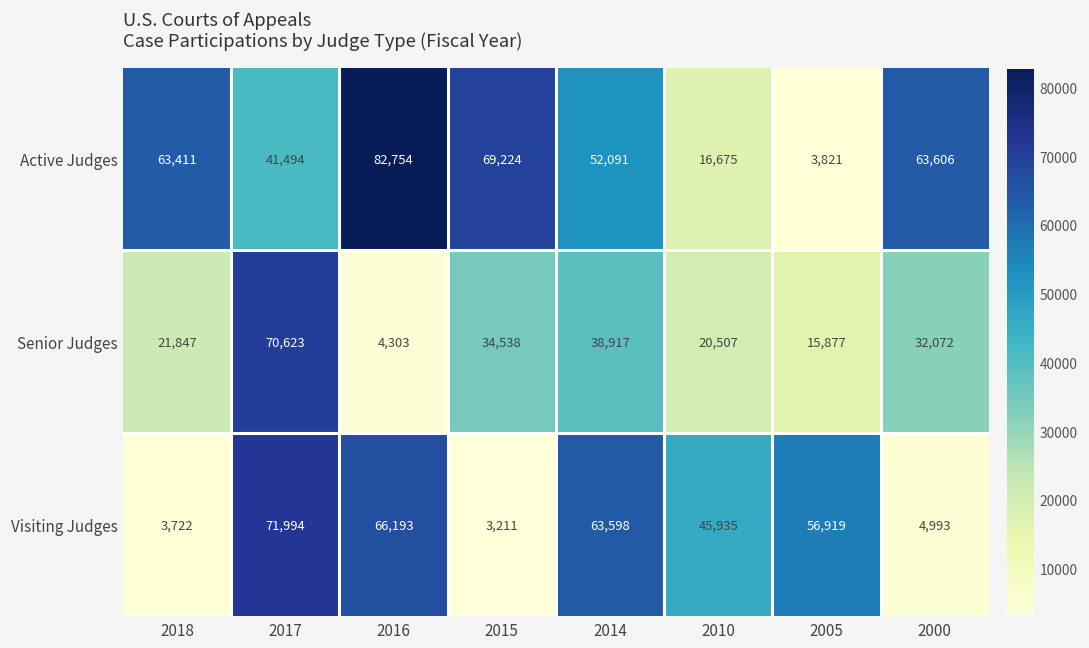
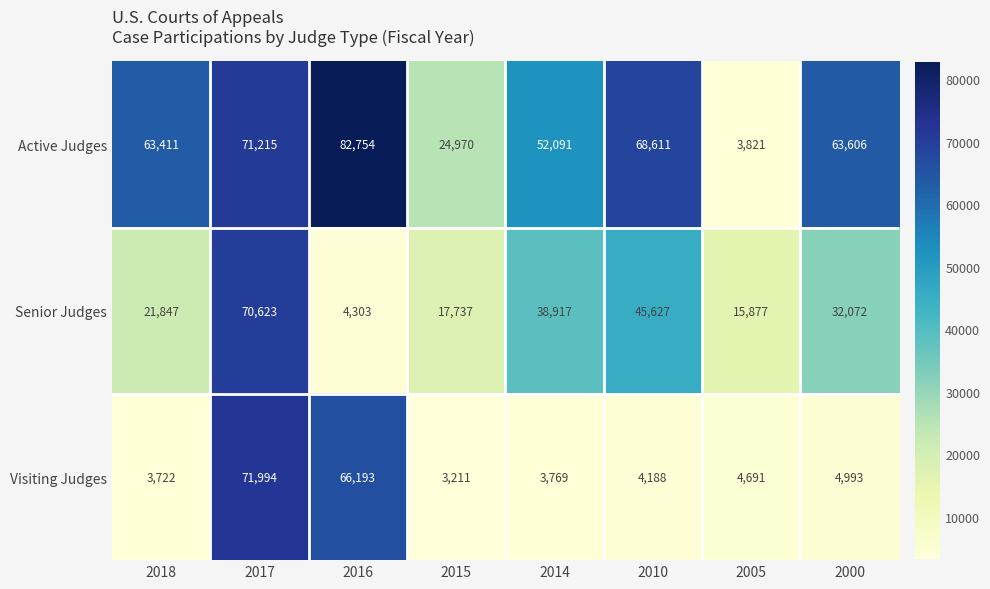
Active Judges, 2017: 41,494 -> 71,215
Active Judges, 2015: 69,224 -> 24,970
Active Judges, 2010: 16,675 -> 68,611
Senior Judges, 2015: 34,538 -> 17,737
Senior Judges, 2010: 20,507 -> 45,627
Visiting Judges, 2014: 63,598 -> 3,769
Visiting Judges, 2010: 45,935 -> 4,188
Visiting Judges, 2005: 56,919 -> 4,691
